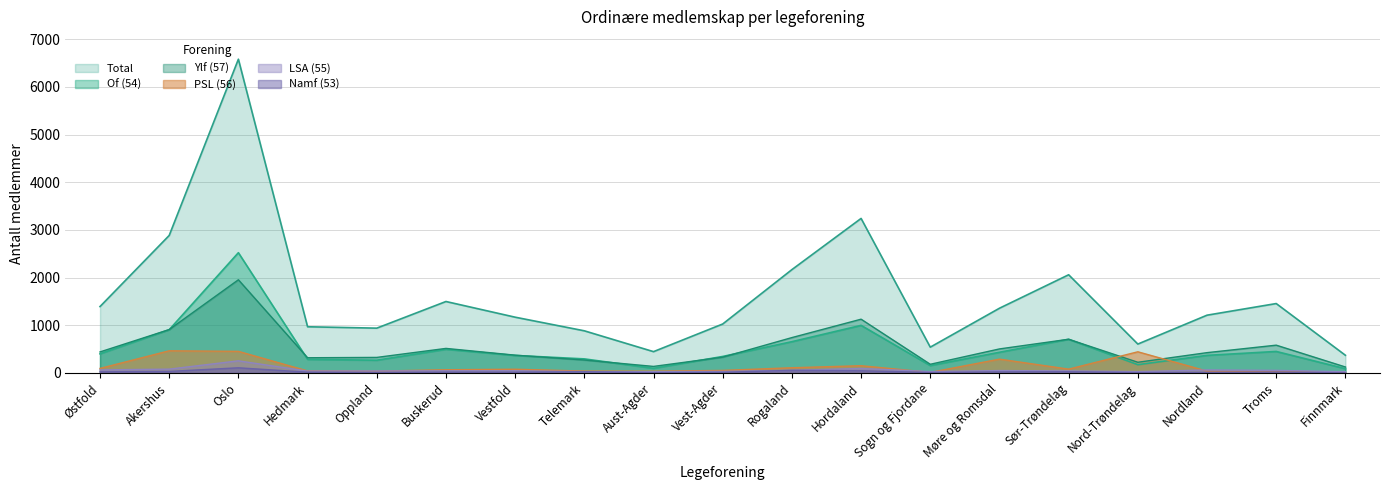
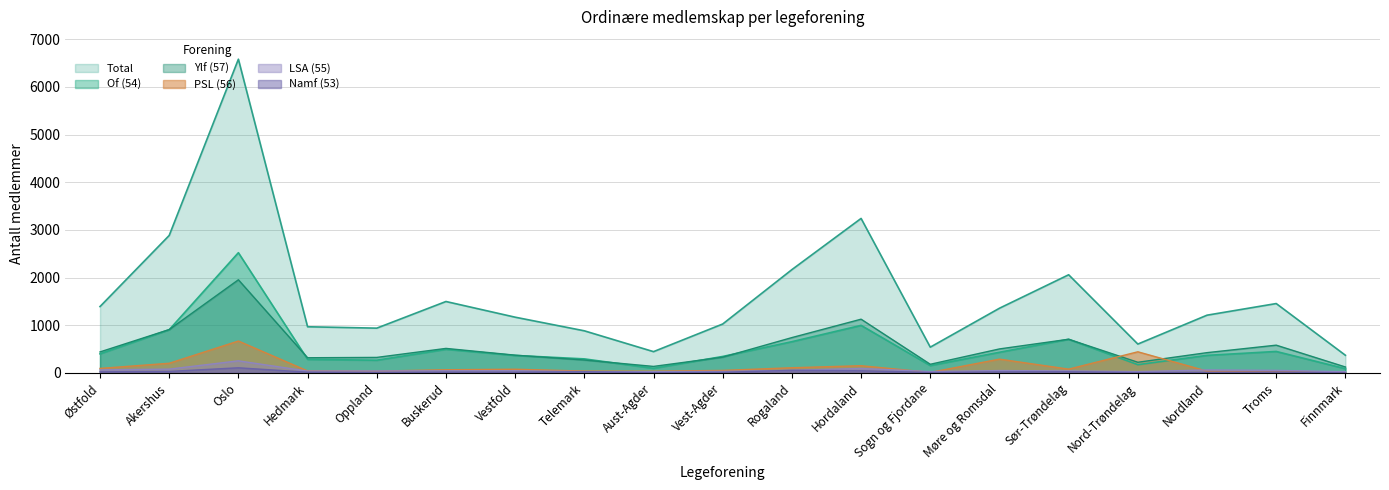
PSL (56), Akershus: 500 -> 200
PSL (56), Oslo: 500 -> 700
